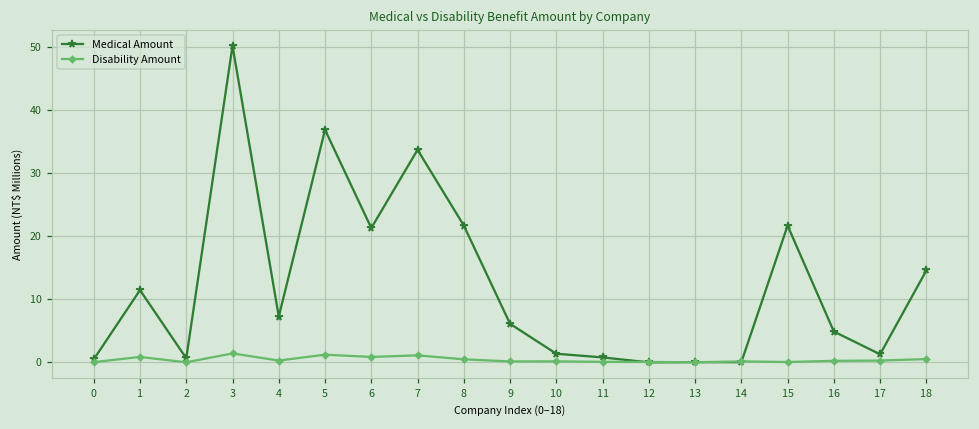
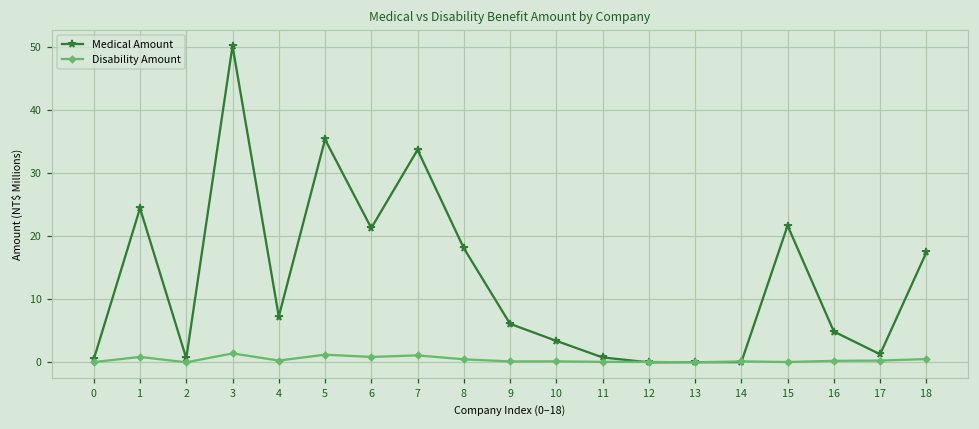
Medical Amount, 1: 11 -> 24
Medical Amount, 5: 37 -> 35
Medical Amount, 8: 22 -> 18
Medical Amount, 10: 1 -> 3
Medical Amount, 18: 15 -> 17
